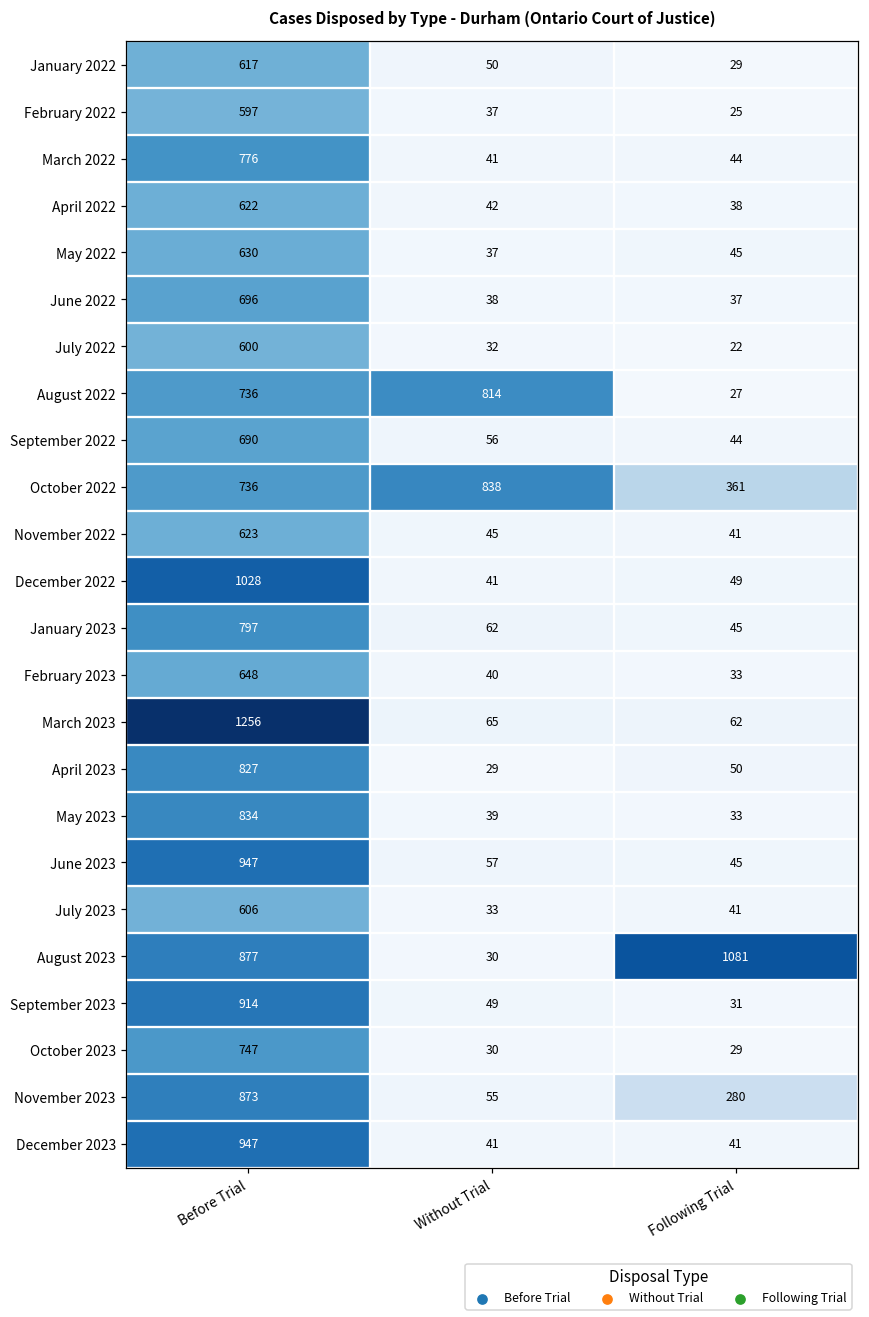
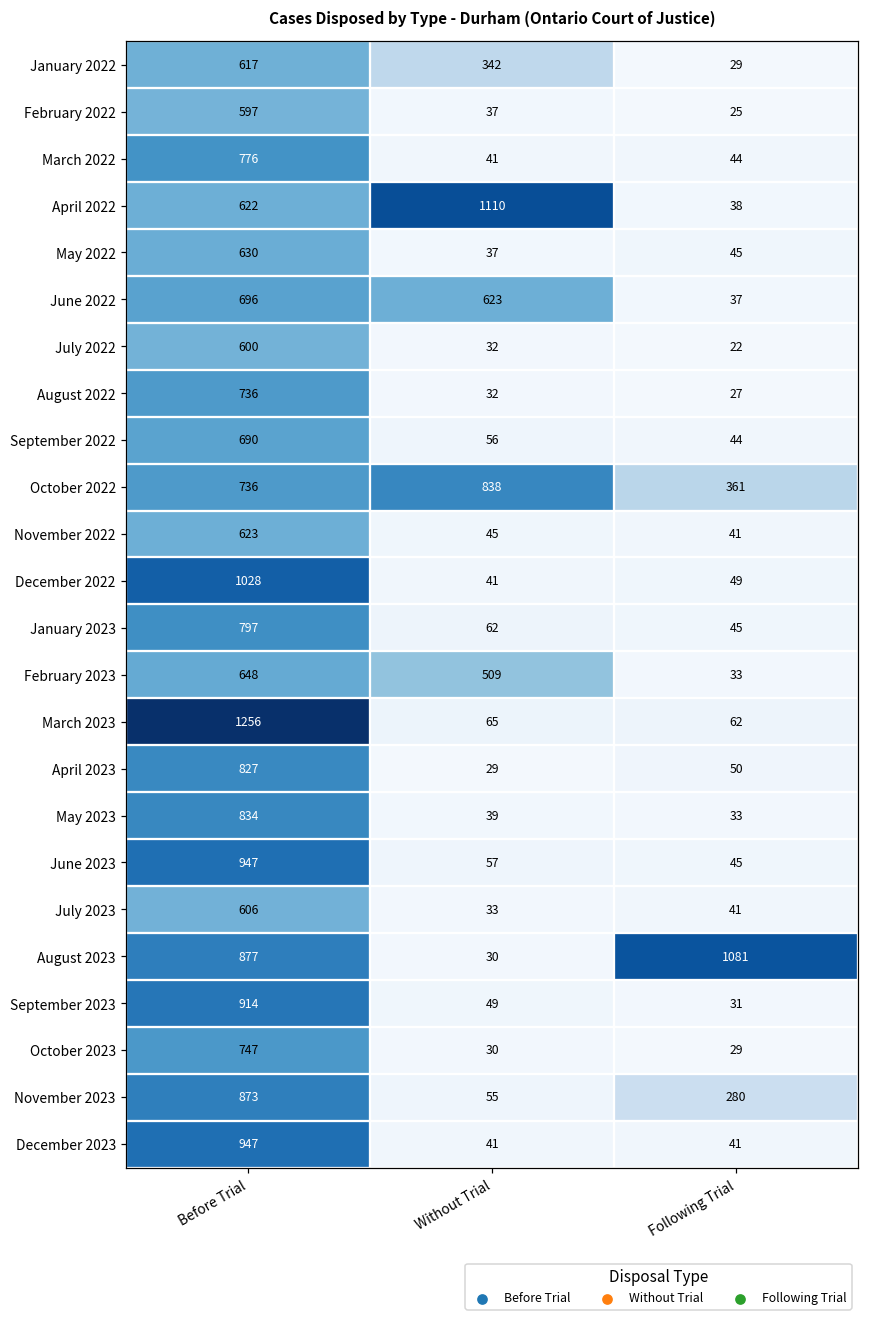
January 2022, Without Trial: 50 -> 342
April 2022, Without Trial: 42 -> 1110
June 2022, Without Trial: 38 -> 623
August 2022, Without Trial: 814 -> 32
February 2023, Without Trial: 40 -> 509
